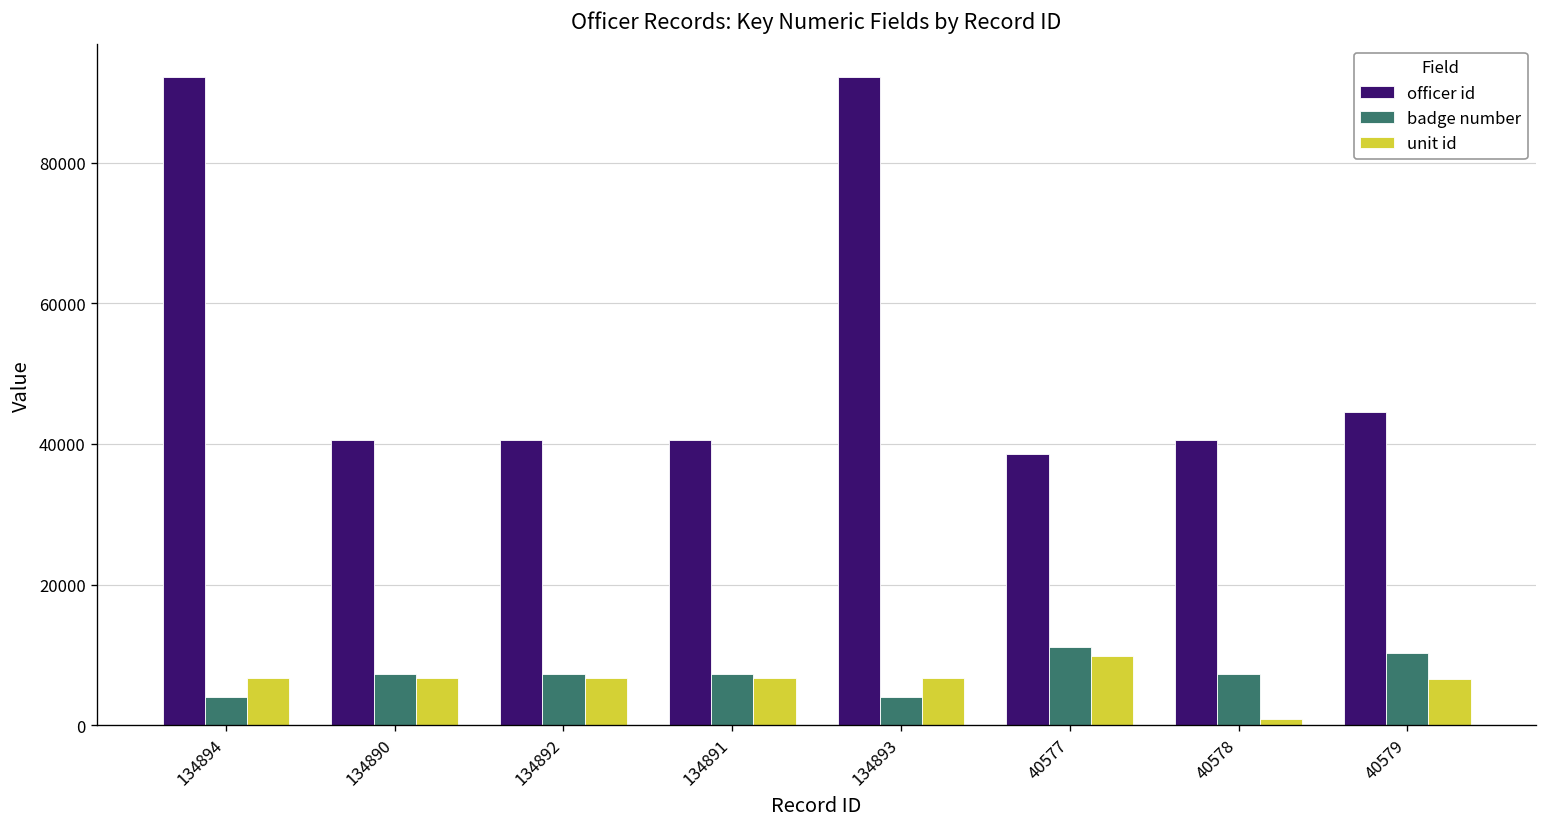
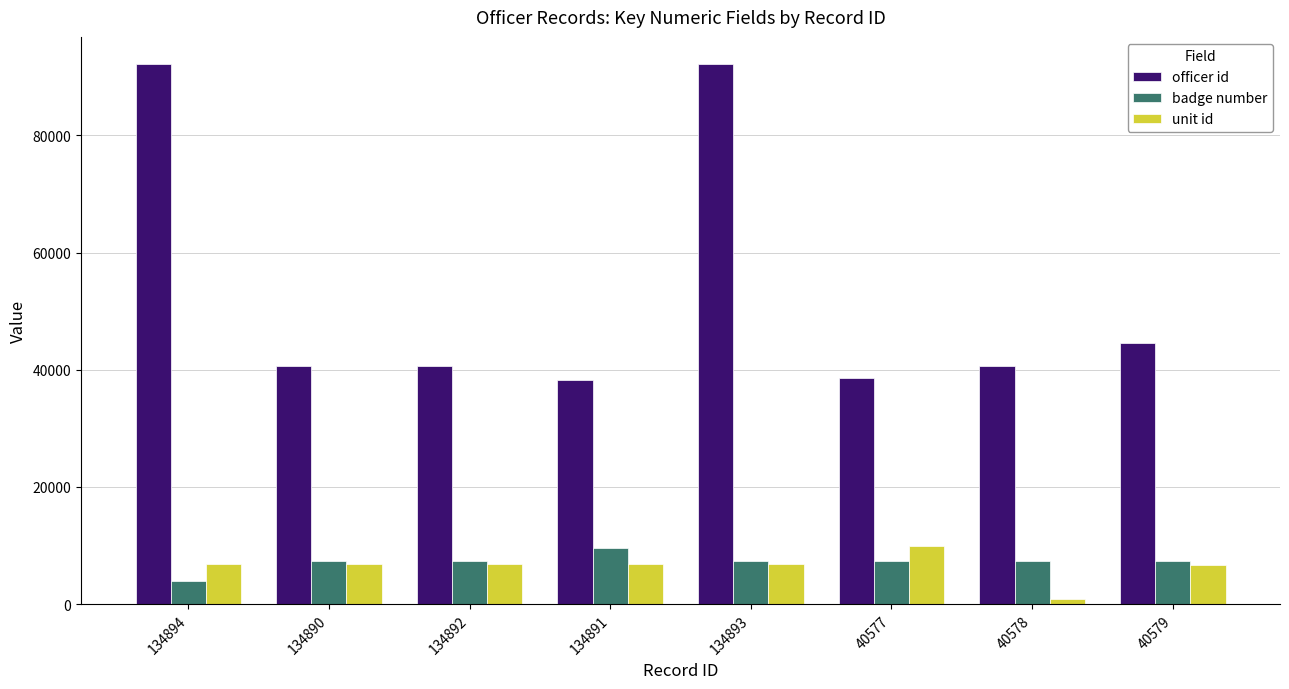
officer id, 134891: 41000 -> 38000
badge number, 134891: 7000 -> 10000
badge number, 134893: 4000 -> 7000
badge number, 40577: 11000 -> 7000
badge number, 40579: 10000 -> 7000
